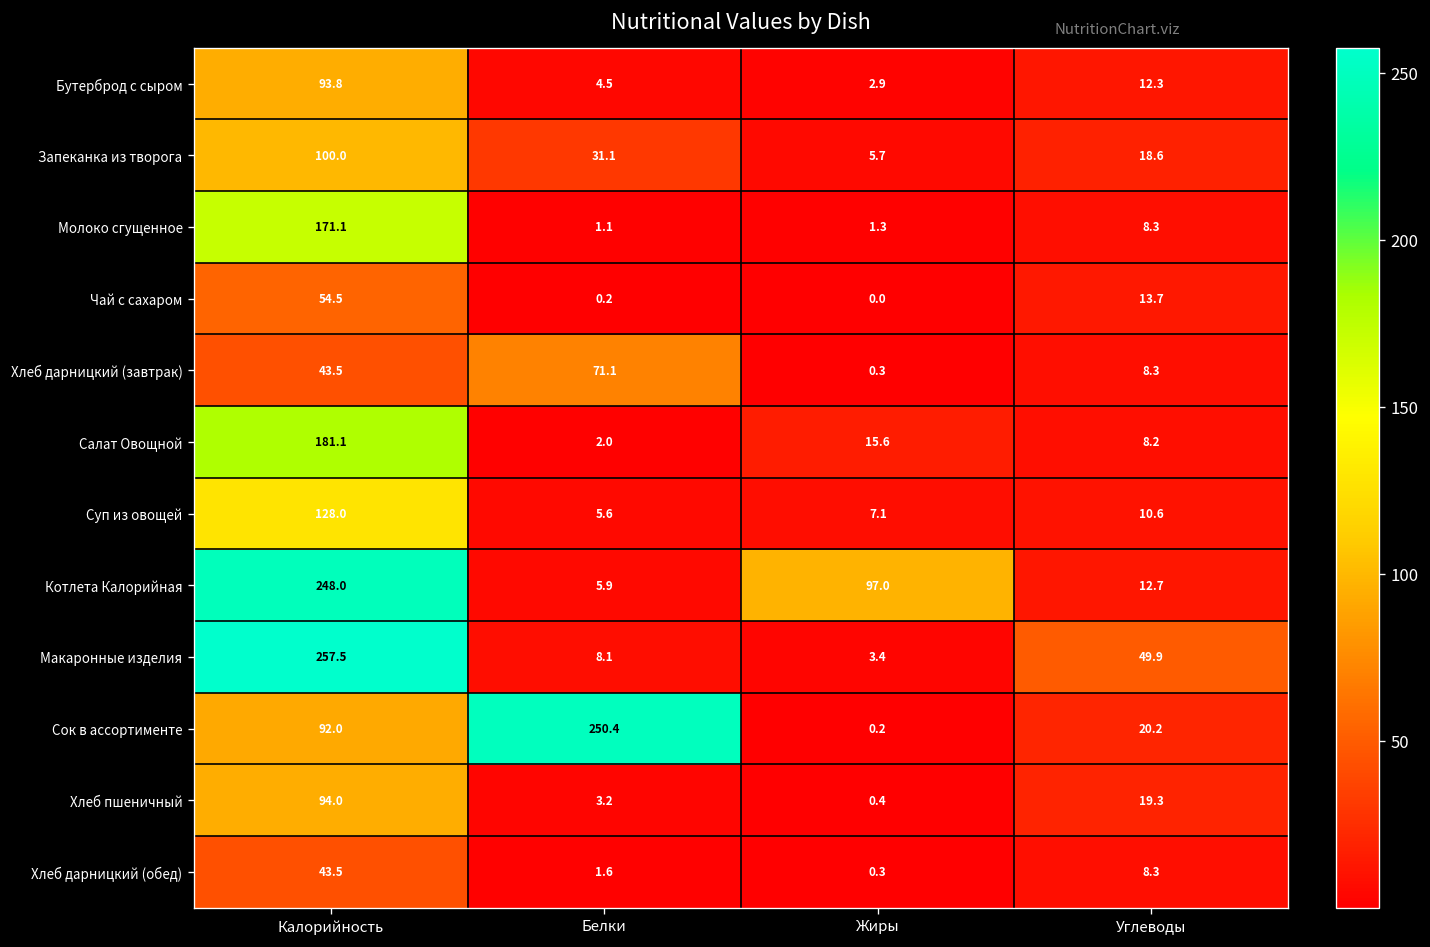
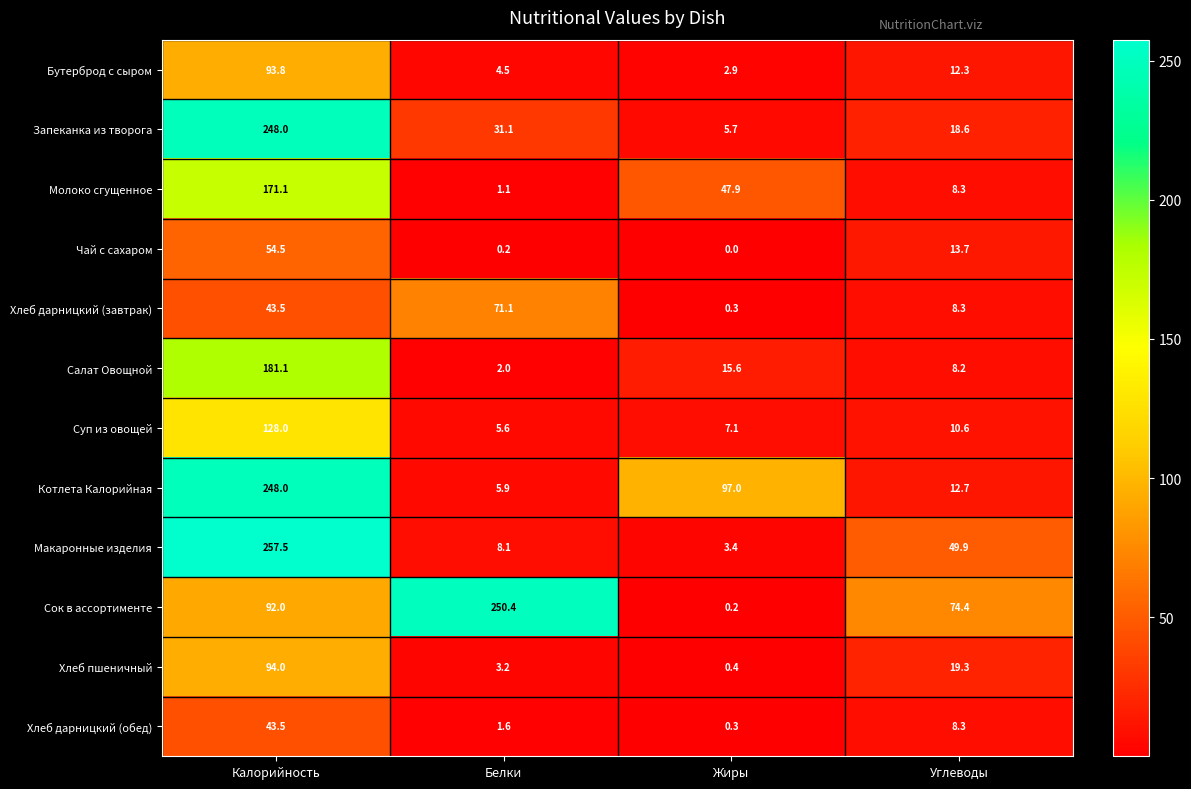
Запеканка из творога, Калорийность: 100.0 -> 248.0
Молоко сгущенное, Жиры: 1.3 -> 47.9
Сок в ассортименте, Углеводы: 20.2 -> 74.4
